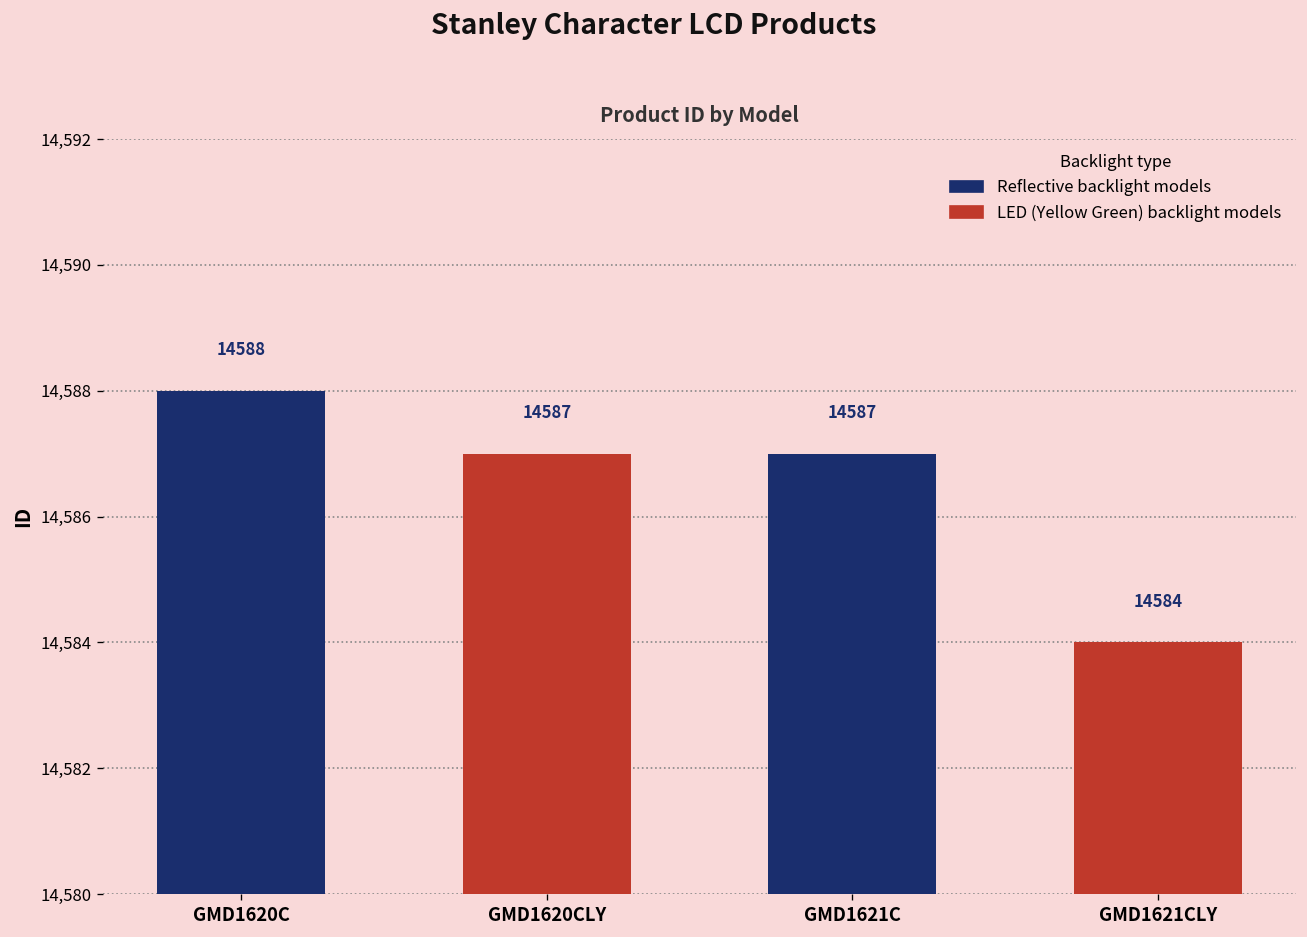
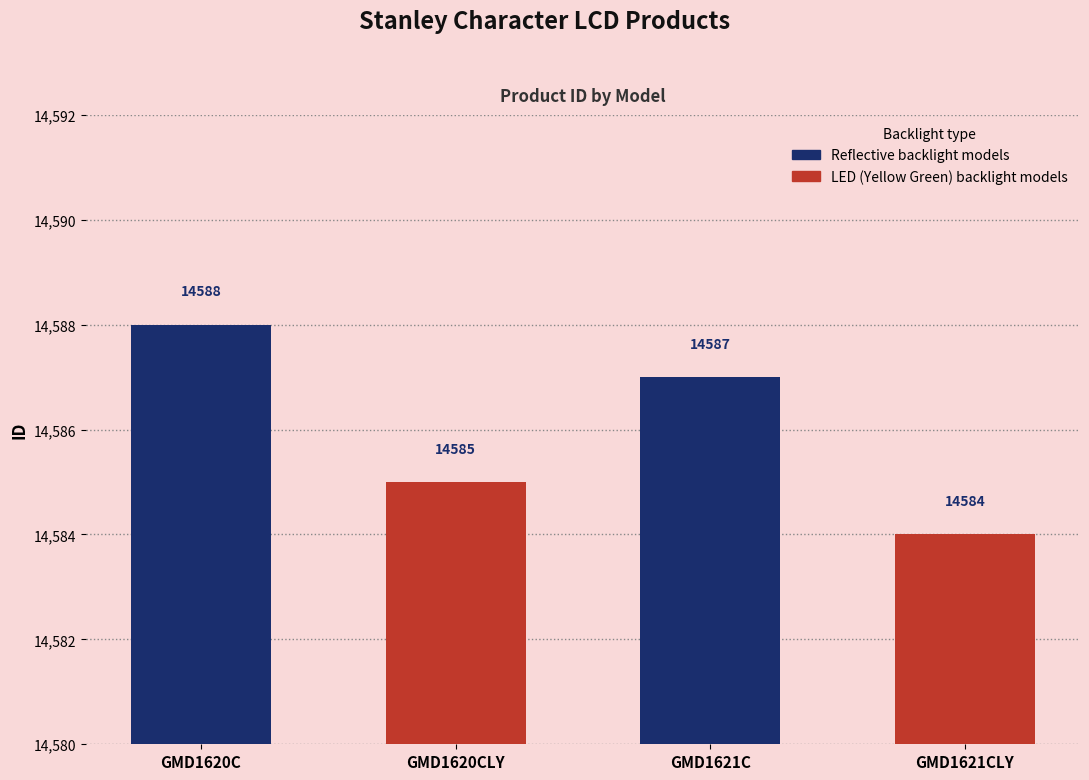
GMD1620CLY: 14587 -> 14585
